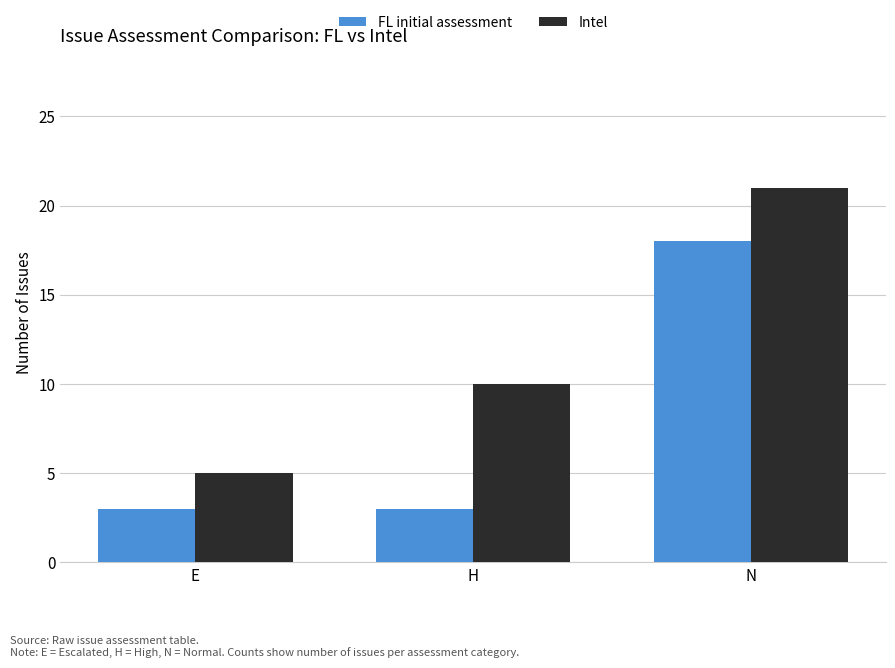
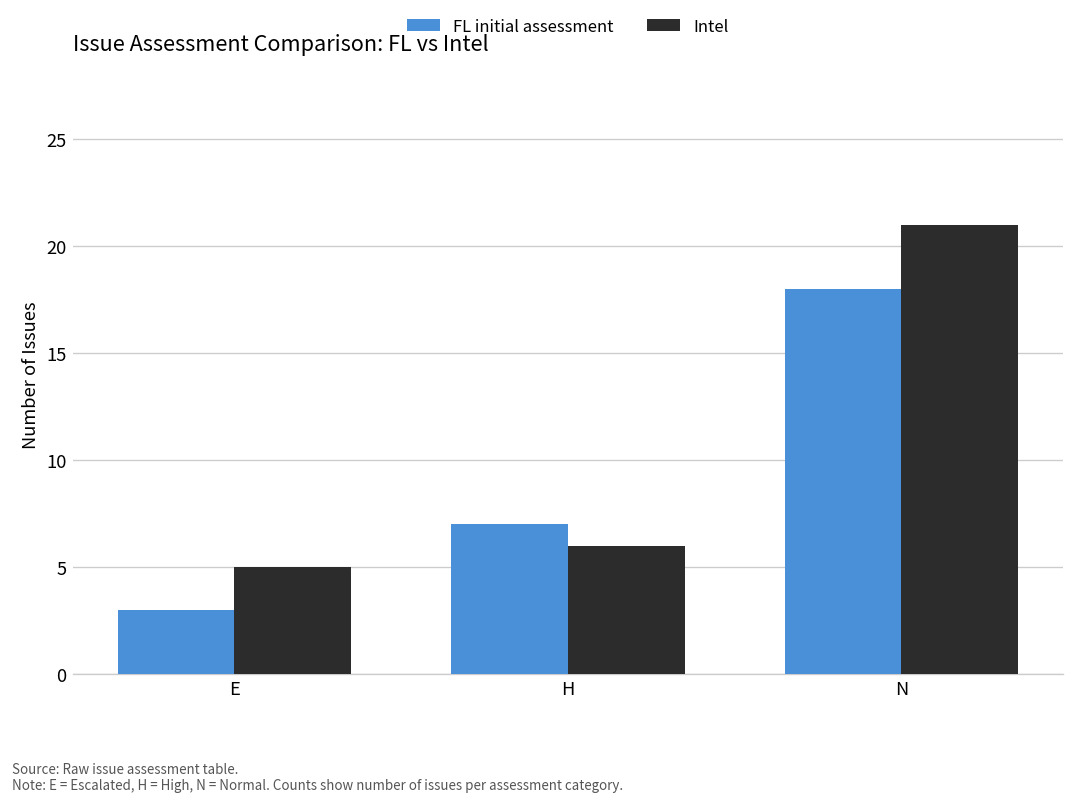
FL initial assessment, H: 3 -> 7
Intel, H: 10 -> 6
